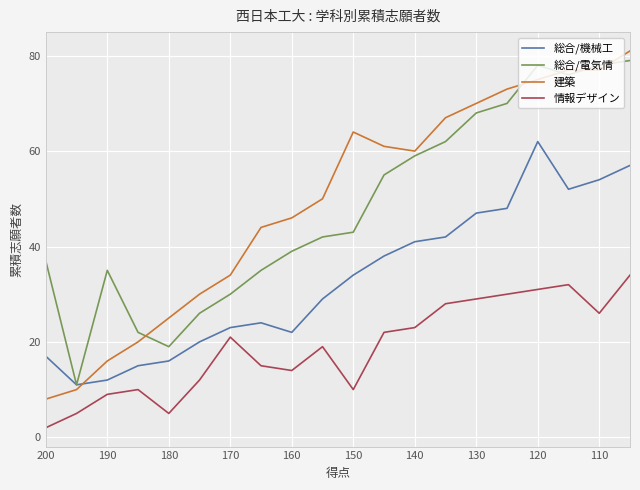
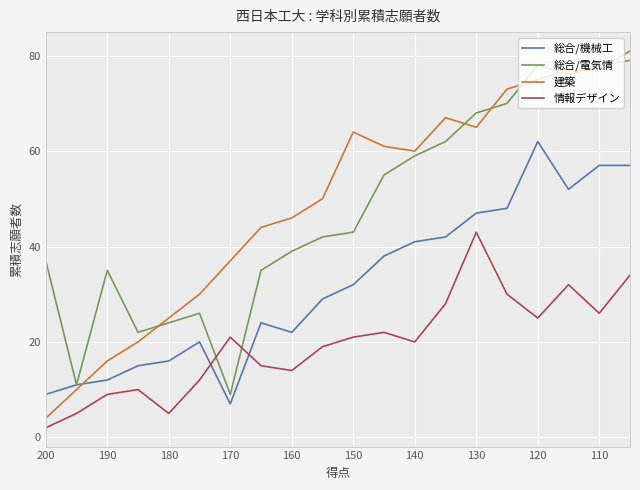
総合/機械工, 200: 17 -> 9
建築, 200: 8 -> 4
総合/電気情, 180: 19 -> 24
総合/機械工, 170: 23 -> 7
総合/電気情, 170: 30 -> 9
建築, 170: 34 -> 37
総合/機械工, 150: 34 -> 32
情報デザイン, 150: 10 -> 21
情報デザイン, 140: 23 -> 20
建築, 130: 70 -> 65
情報デザイン, 130: 29 -> 43
情報デザイン, 120: 31 -> 25
総合/機械工, 110: 54 -> 57
